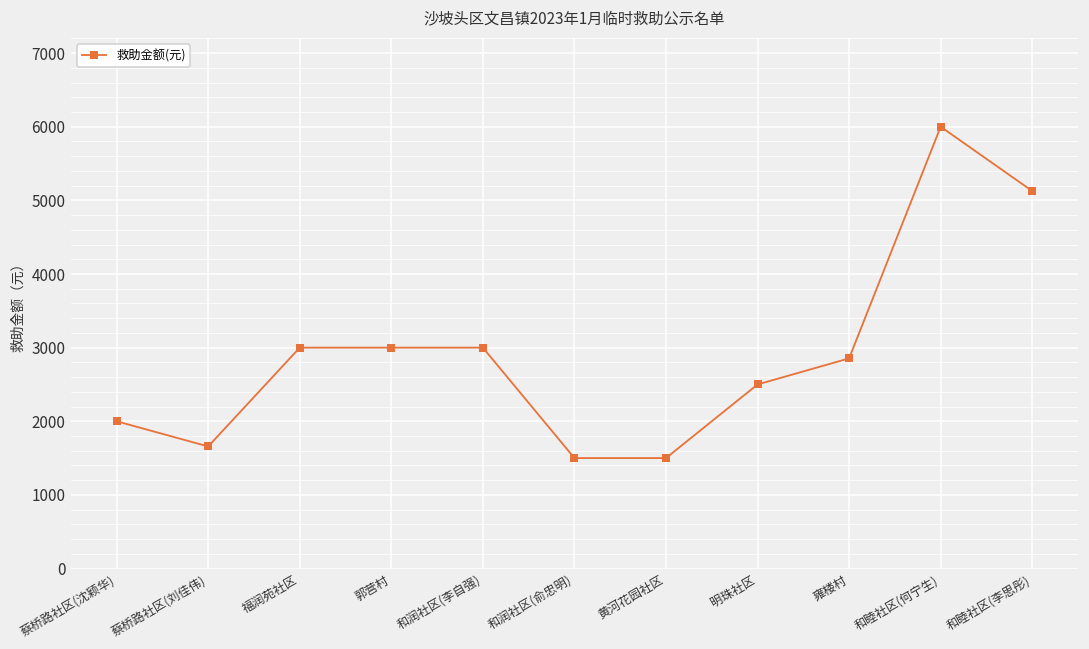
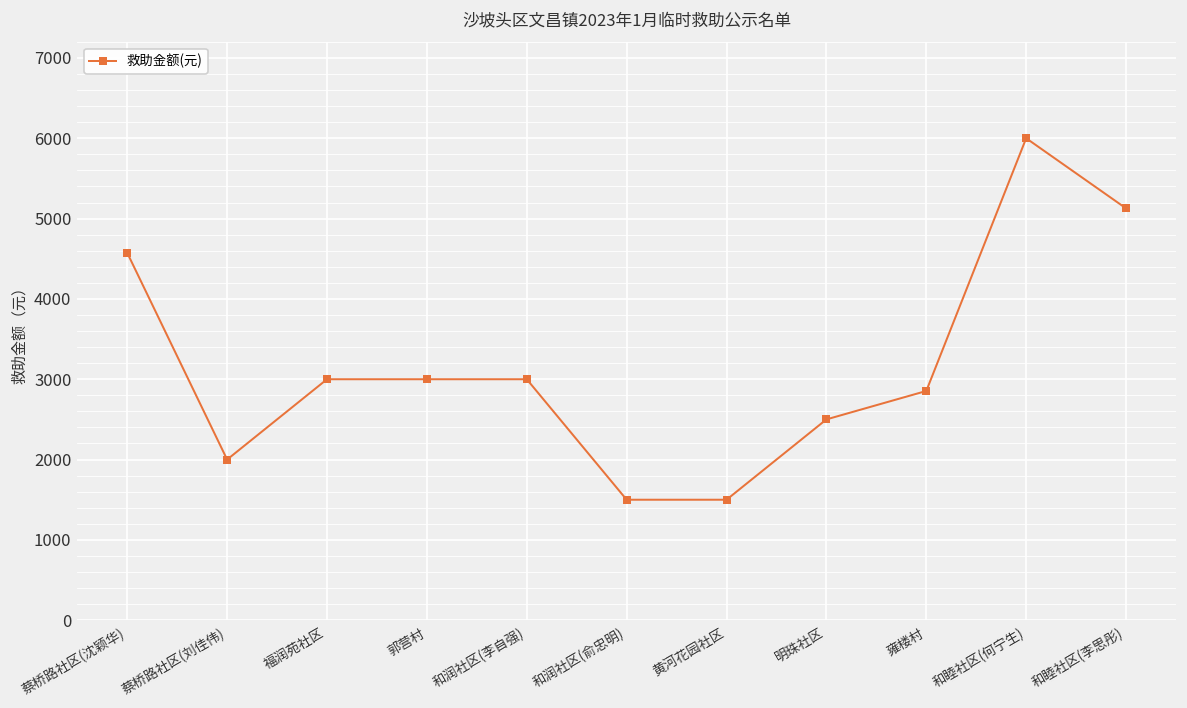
蔡桥路社区(沈颖华): 2000 -> 4600
蔡桥路社区(刘佳伟): 1700 -> 2000
